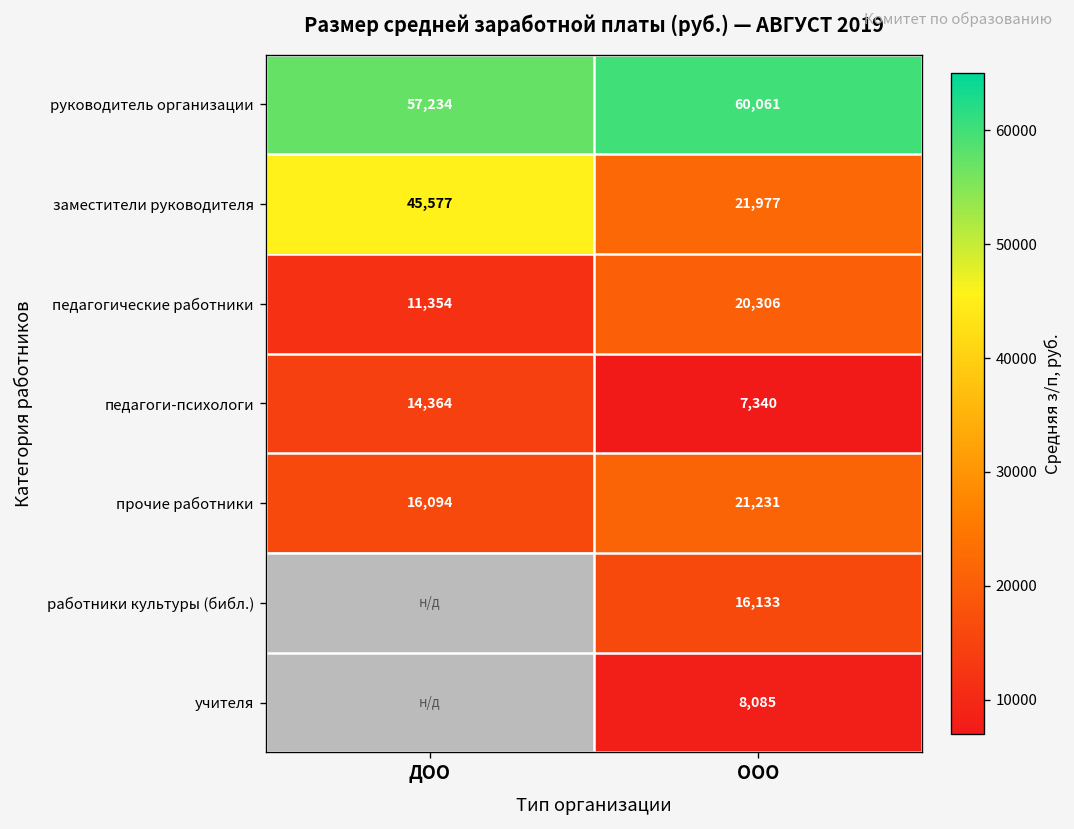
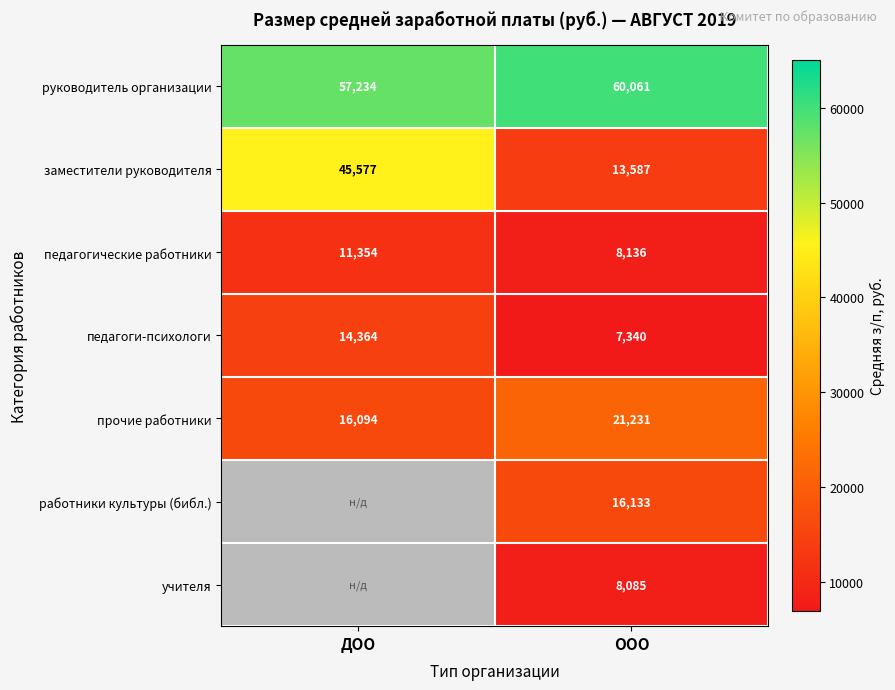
заместители руководителя, ООО: 21,977 -> 13,587
педагогические работники, ООО: 20,306 -> 8,136
